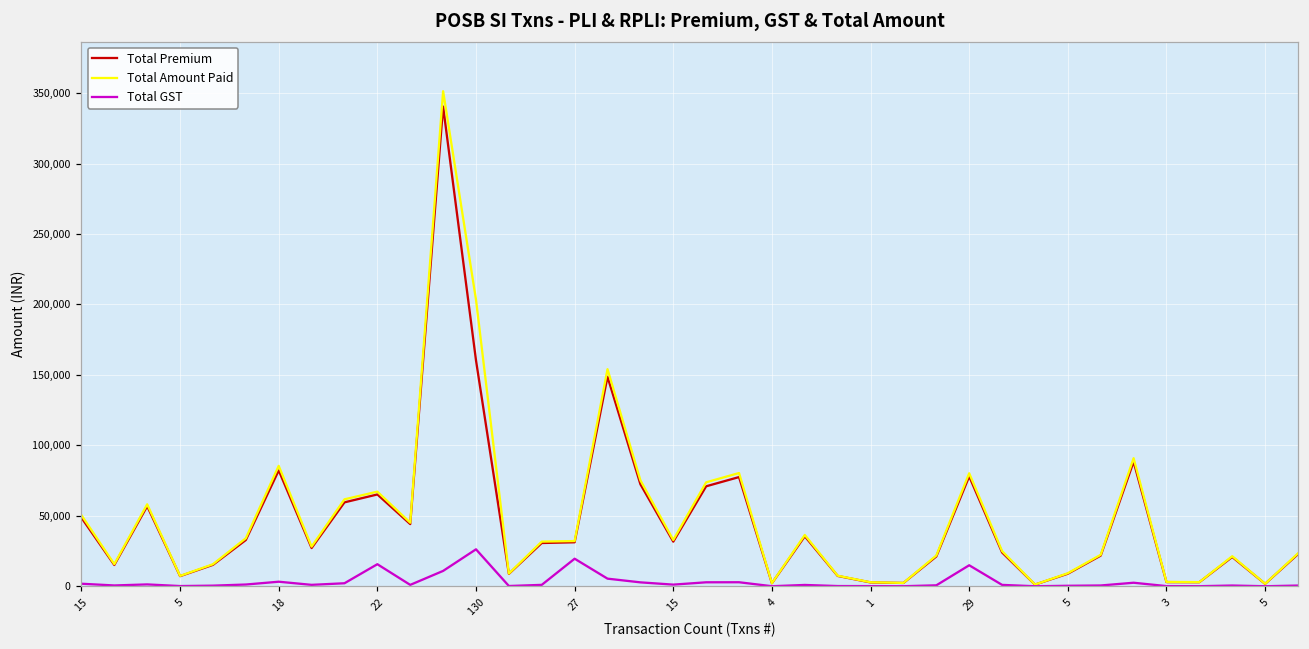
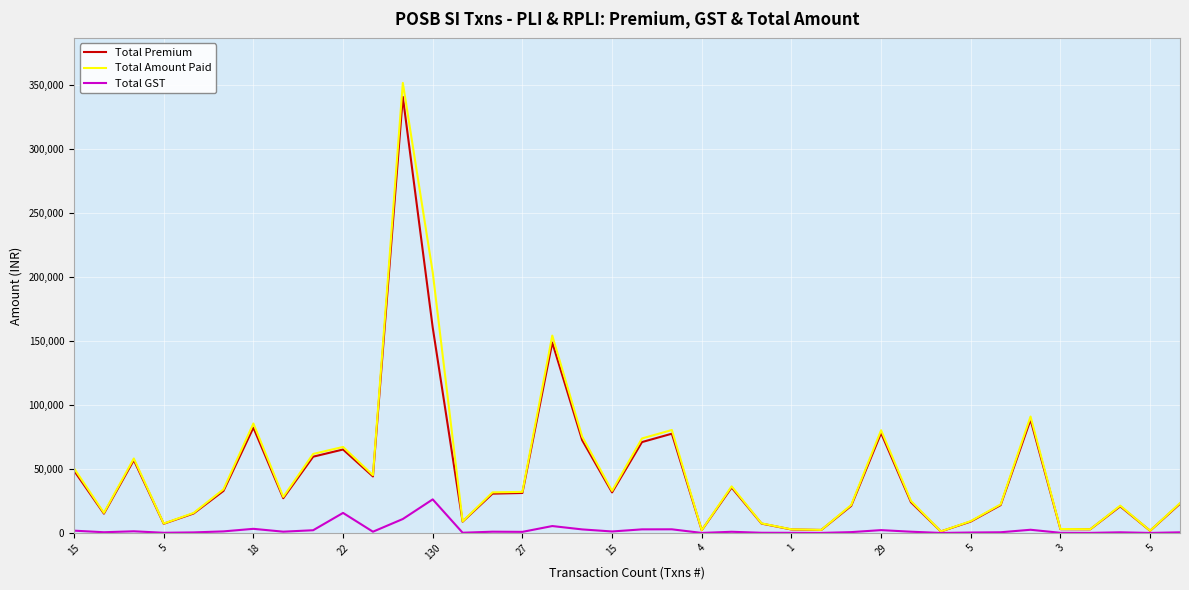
Total GST, 27: 20,000 -> 1,000
Total GST, 29: 15,000 -> 2,000
